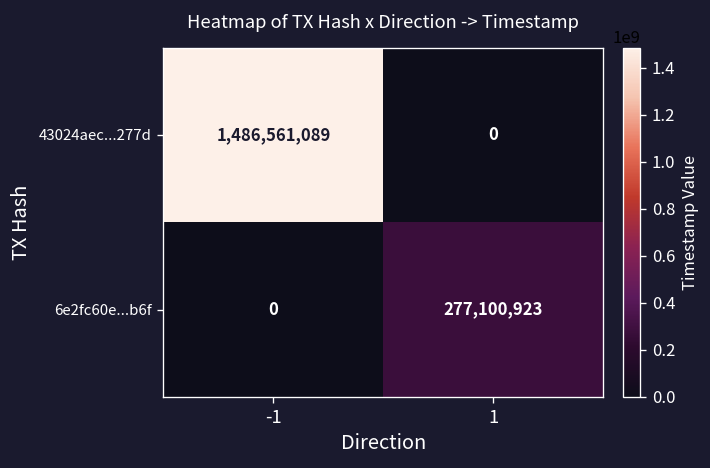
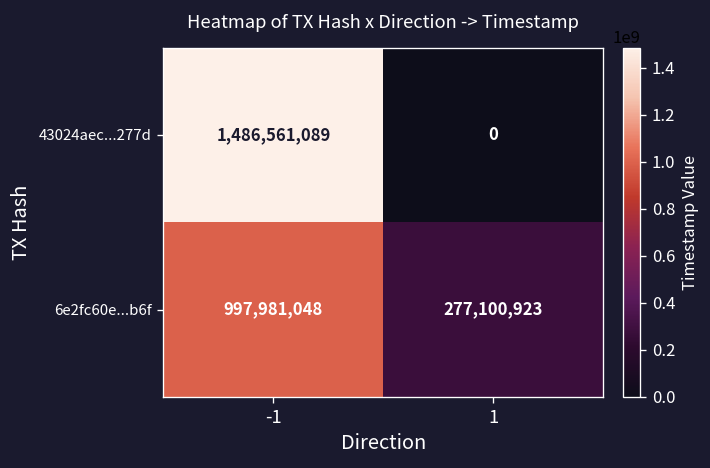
6e2fc60e...b6f, -1: 0 -> 997,981,048
